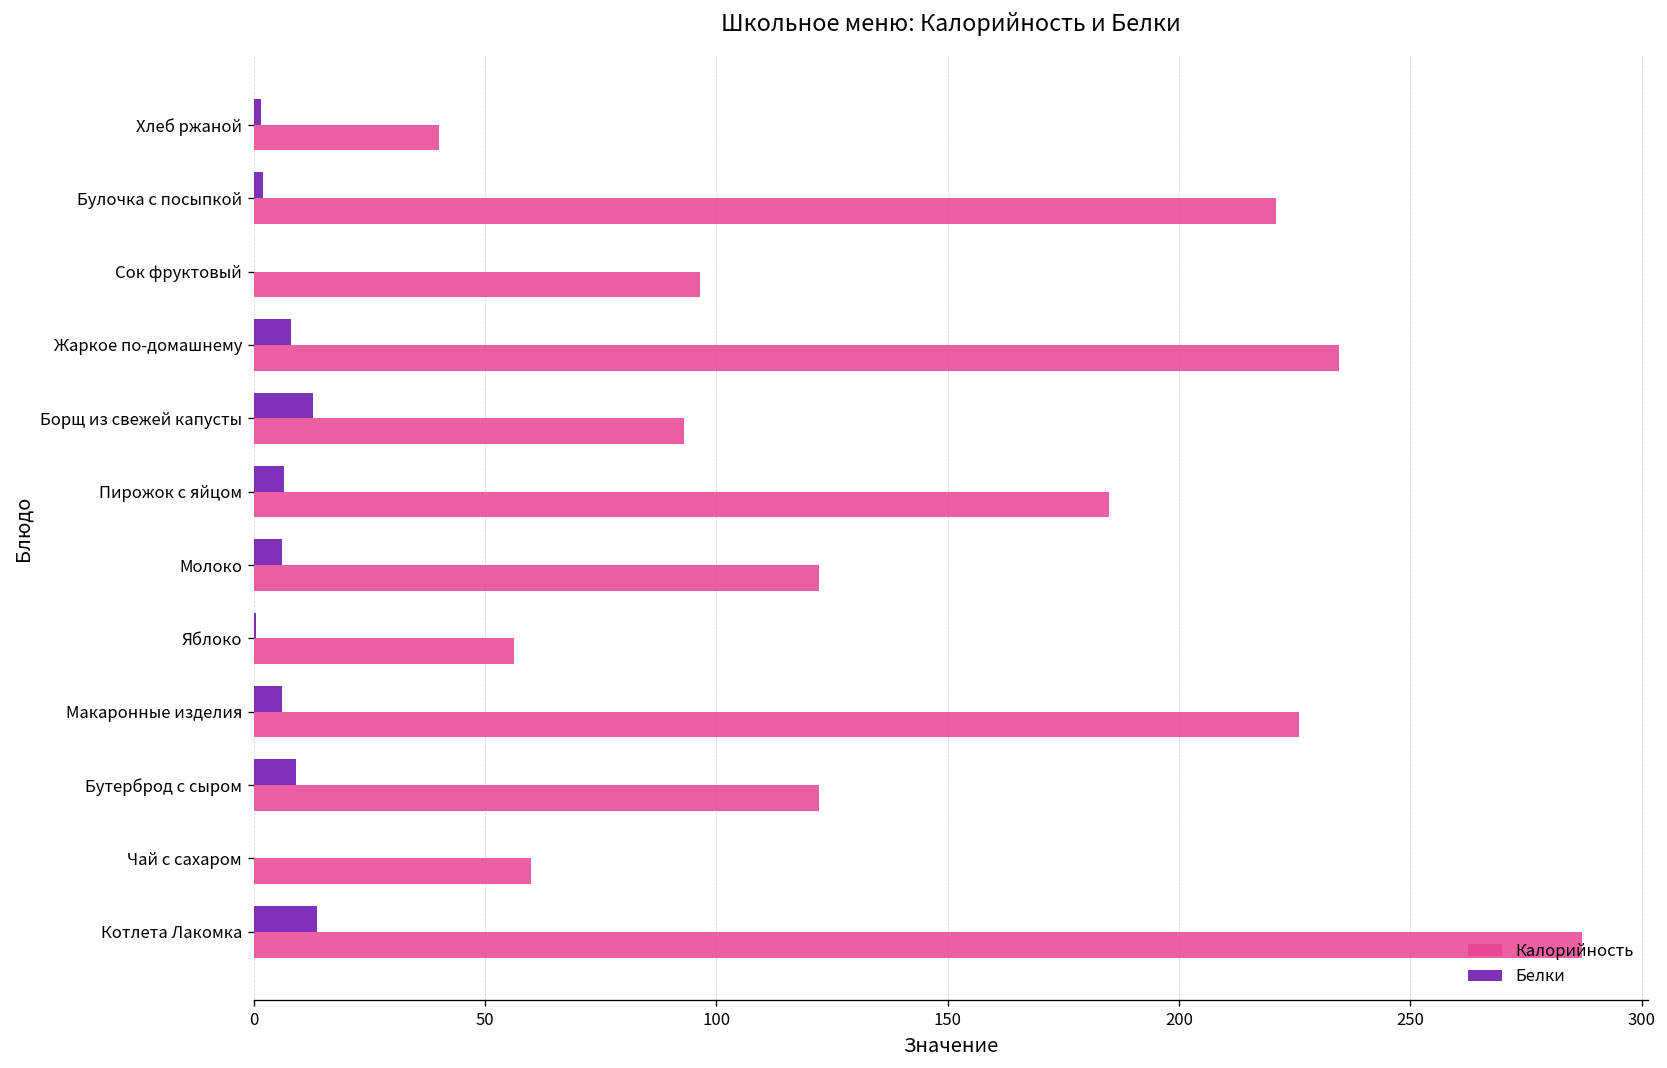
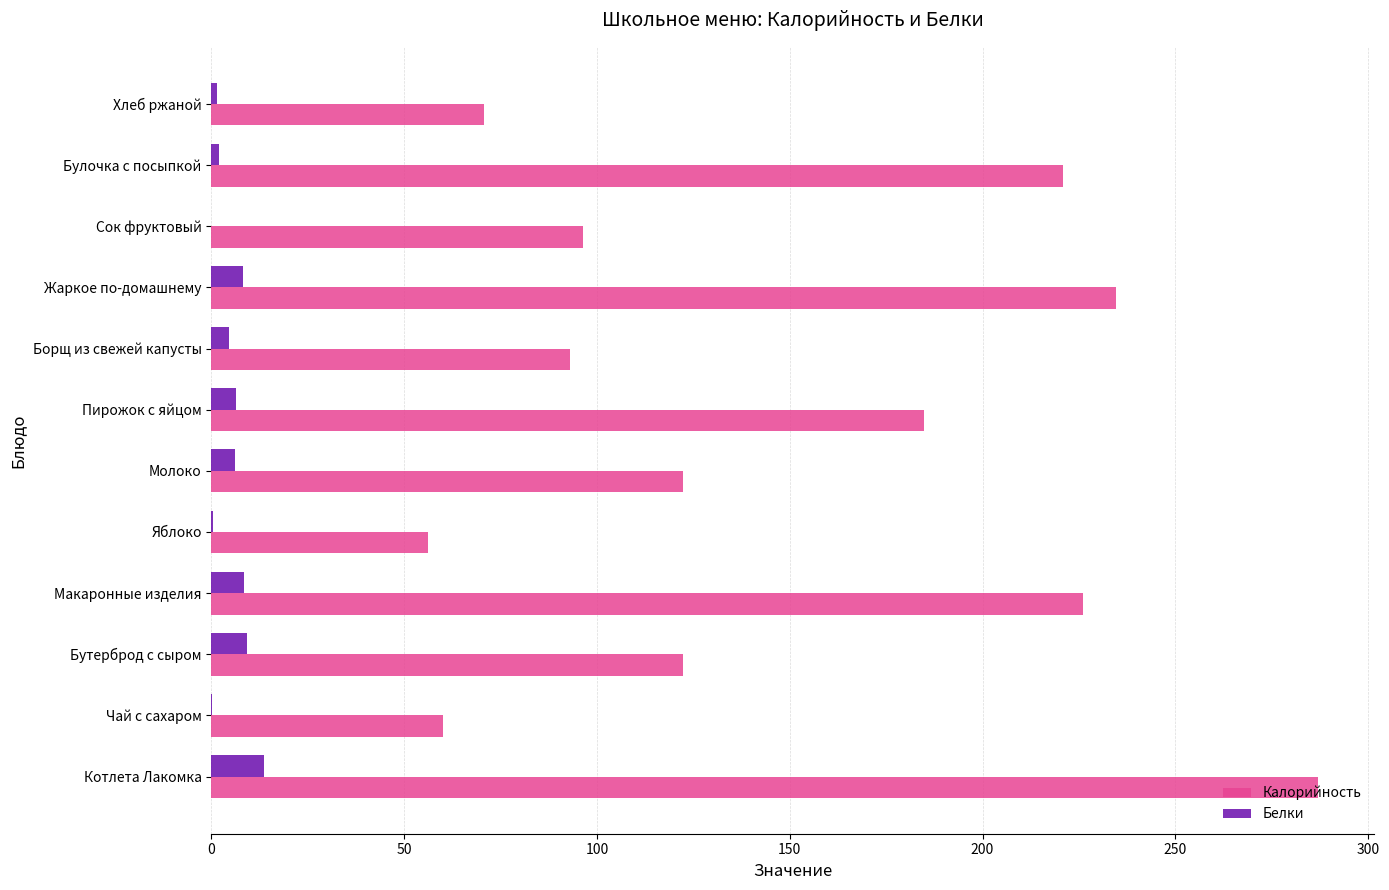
Калорийность, Хлеб ржаной: 40 -> 71
Белки, Борщ из свежей капусты: 13 -> 5
Белки, Макаронные изделия: 6 -> 8
